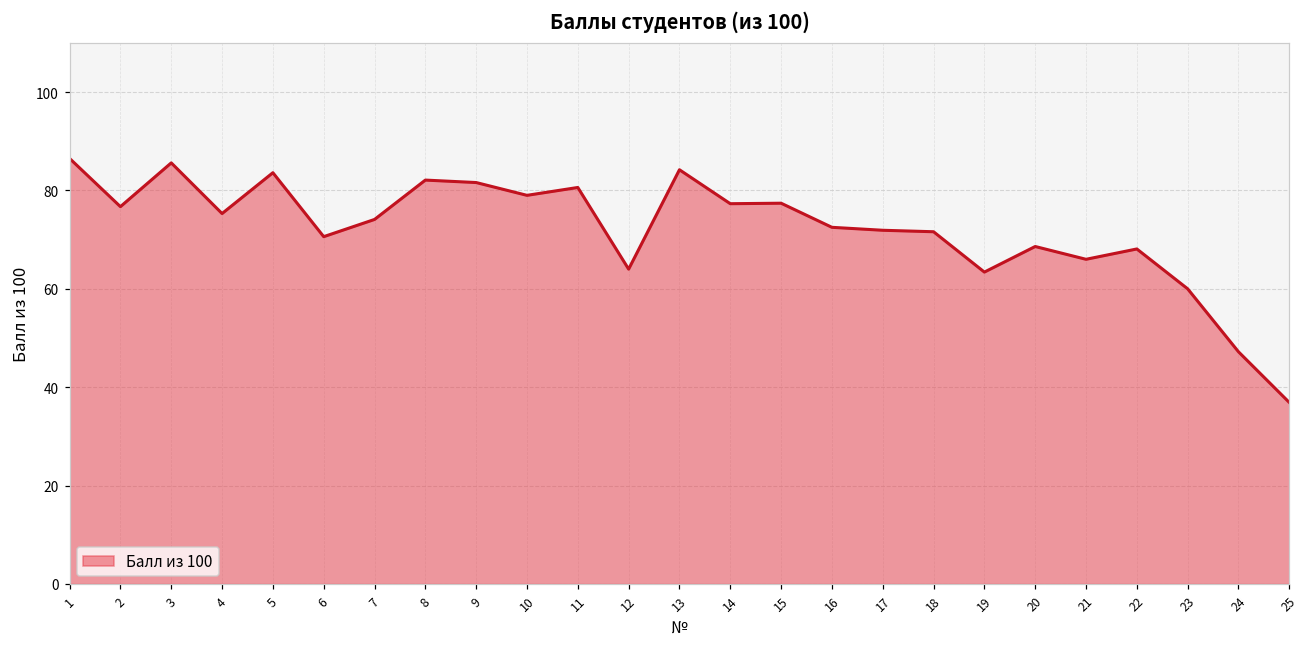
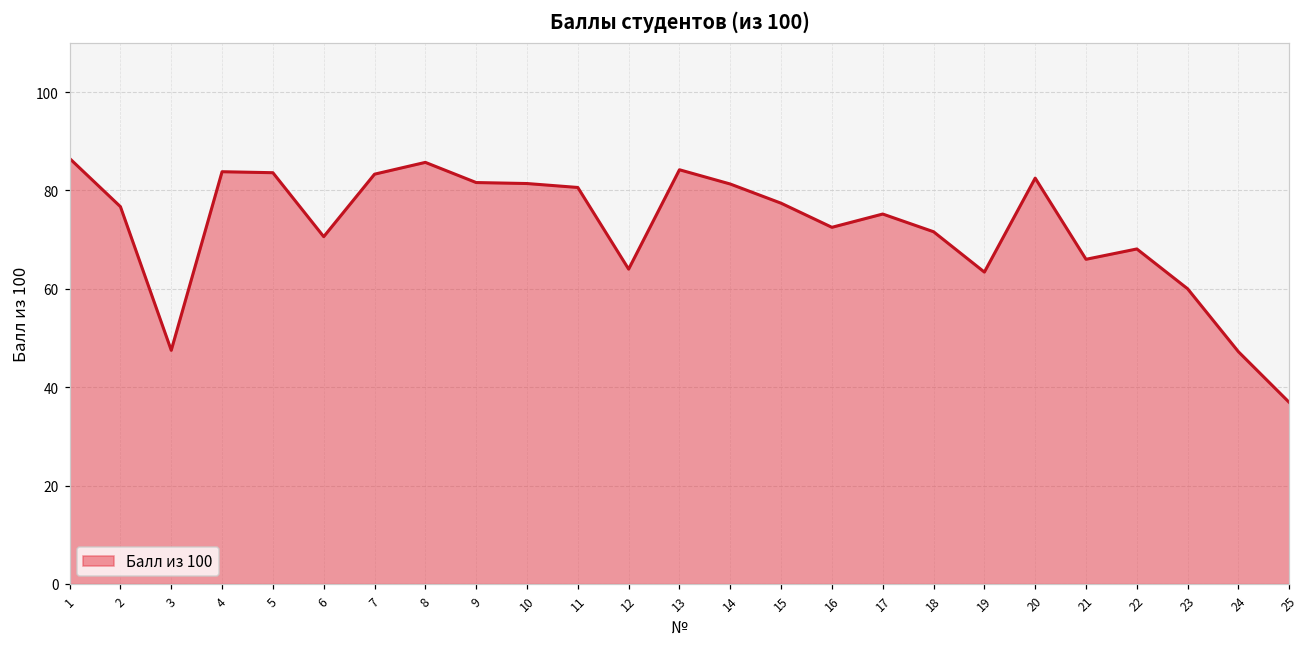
3: 86 -> 48
4: 75 -> 84
7: 74 -> 83
8: 82 -> 86
10: 79 -> 81
14: 77 -> 81
17: 72 -> 75
20: 69 -> 83
